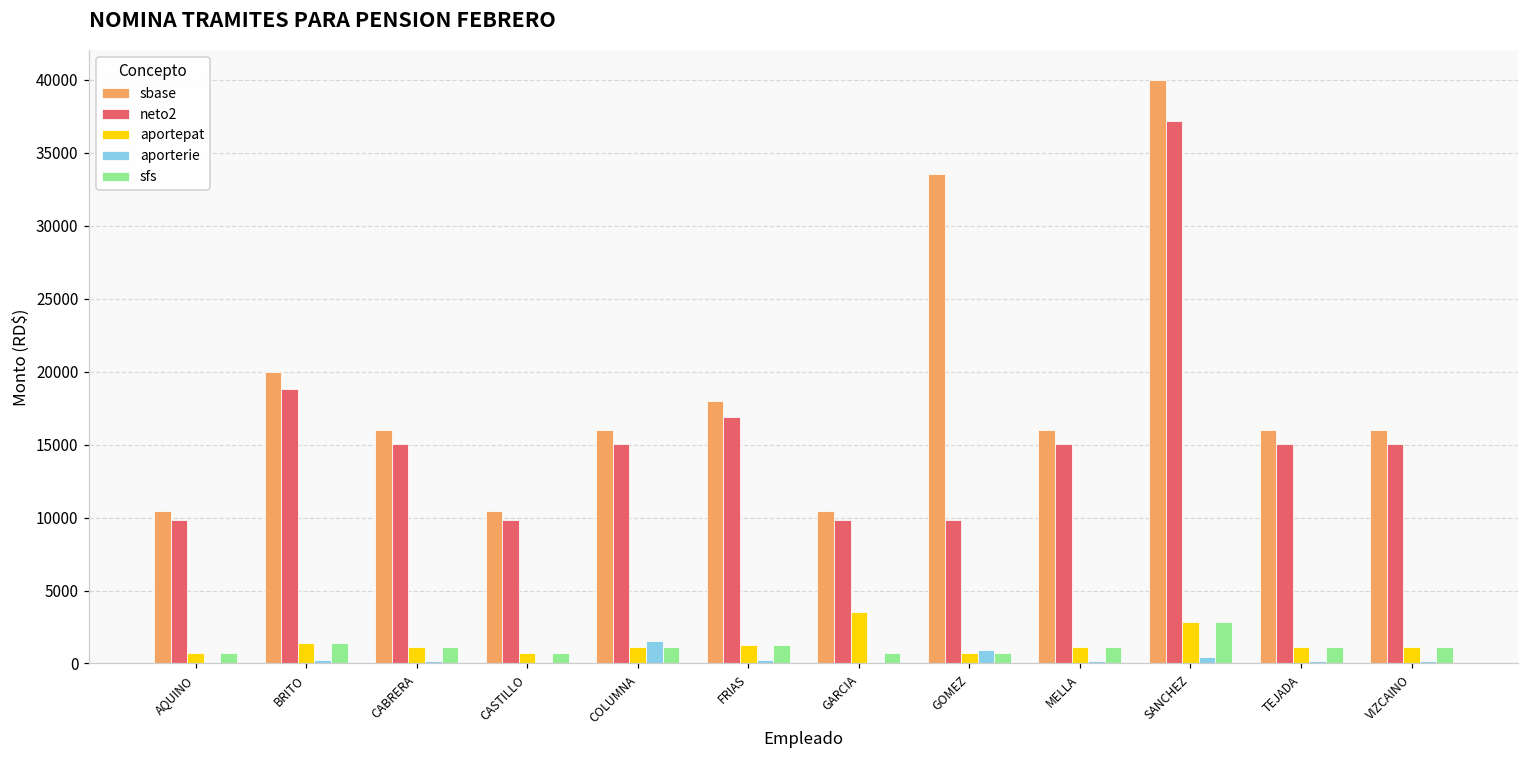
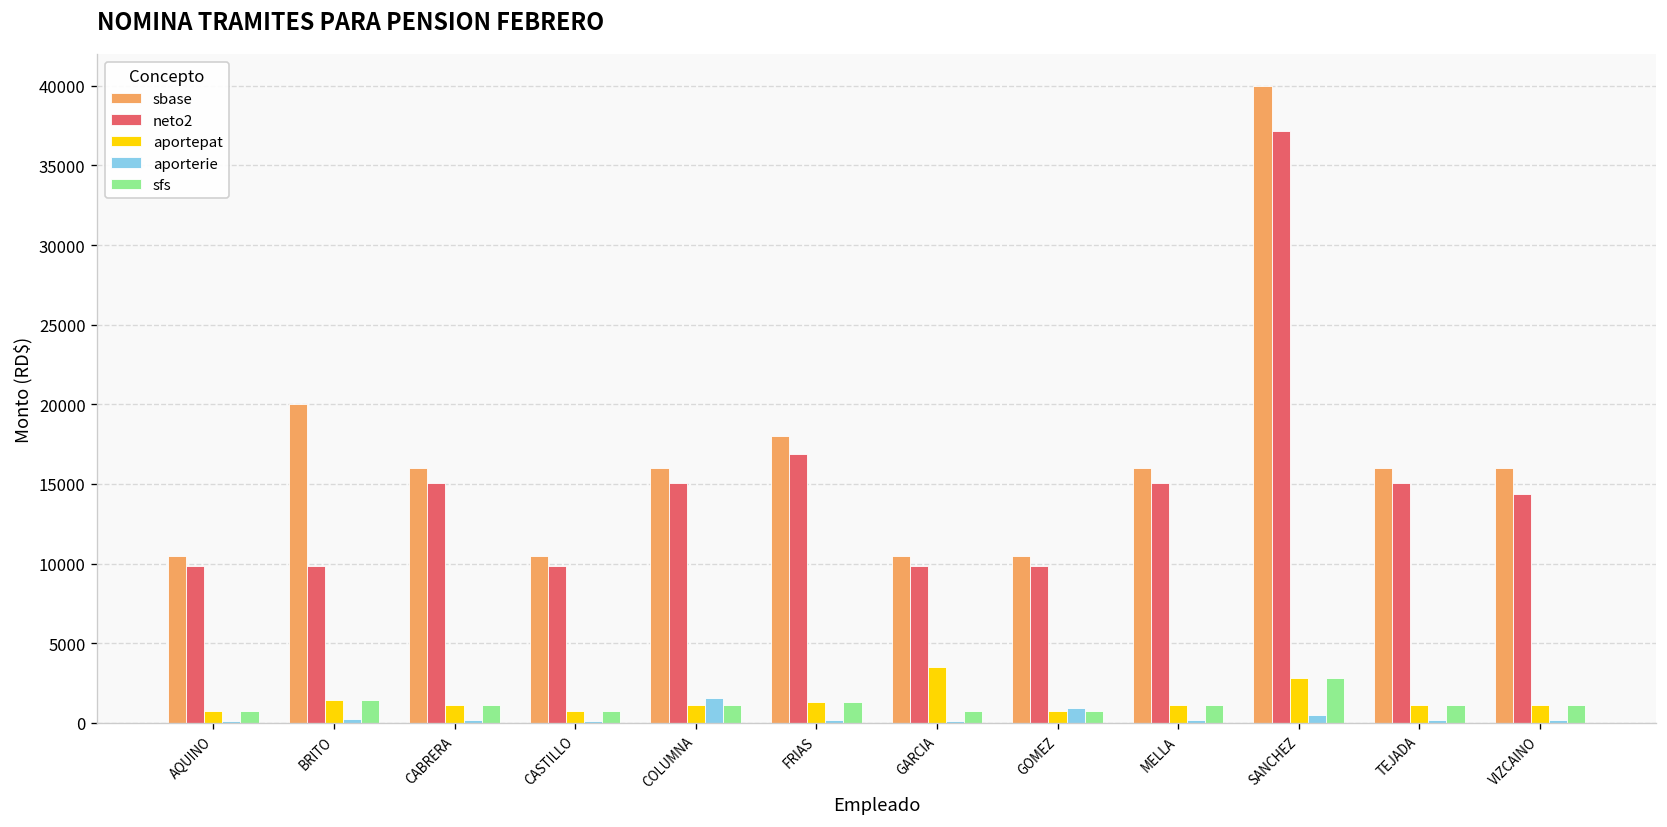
neto2, BRITO: 18800 -> 9800
sbase, GOMEZ: 33600 -> 10500
neto2, VIZCAINO: 15000 -> 14400
